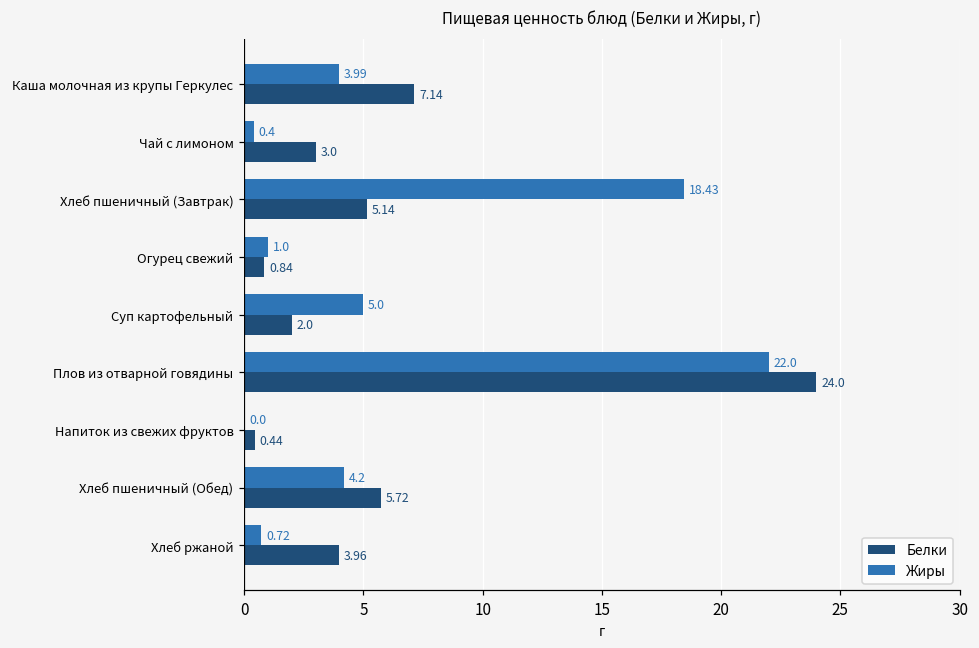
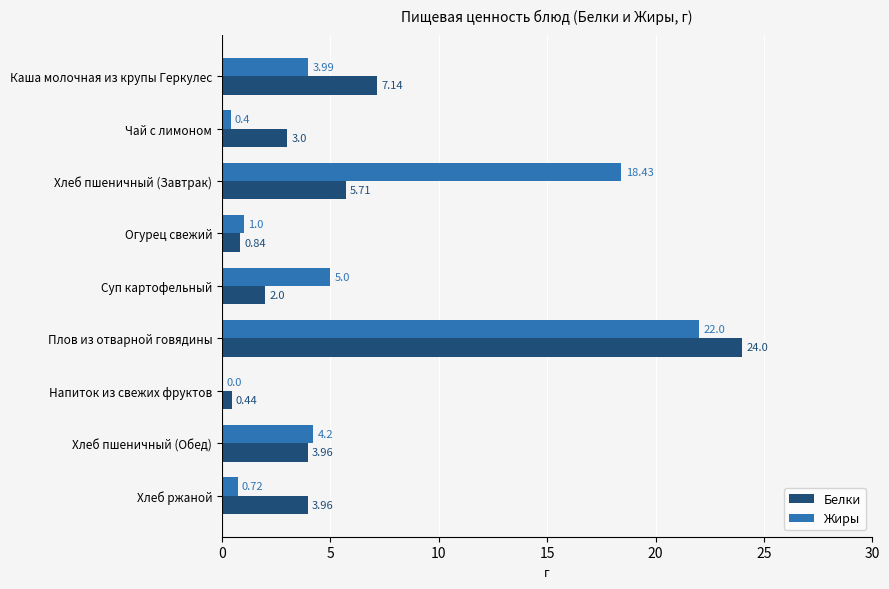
Белки, Хлеб пшеничный (Завтрак): 5.14 -> 5.71
Белки, Хлеб пшеничный (Обед): 5.72 -> 3.96
